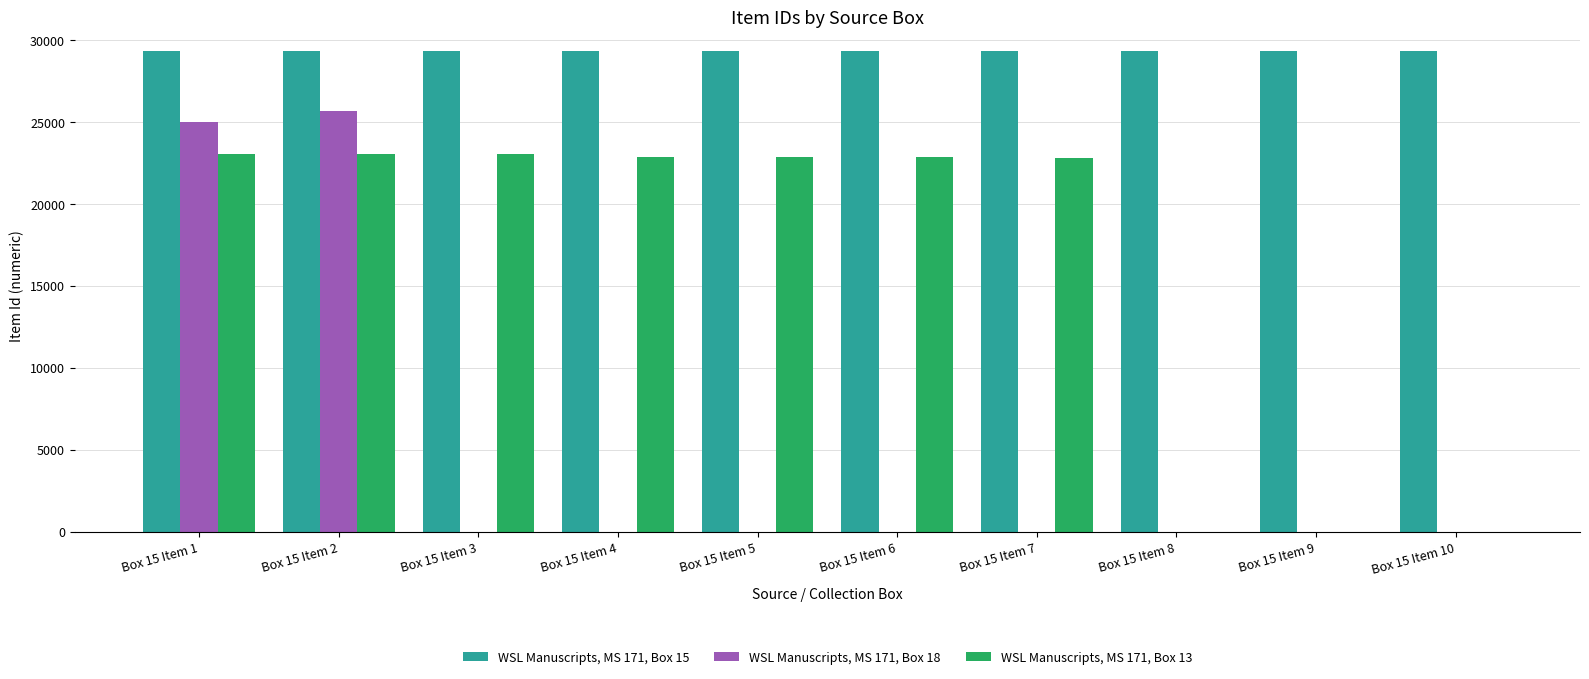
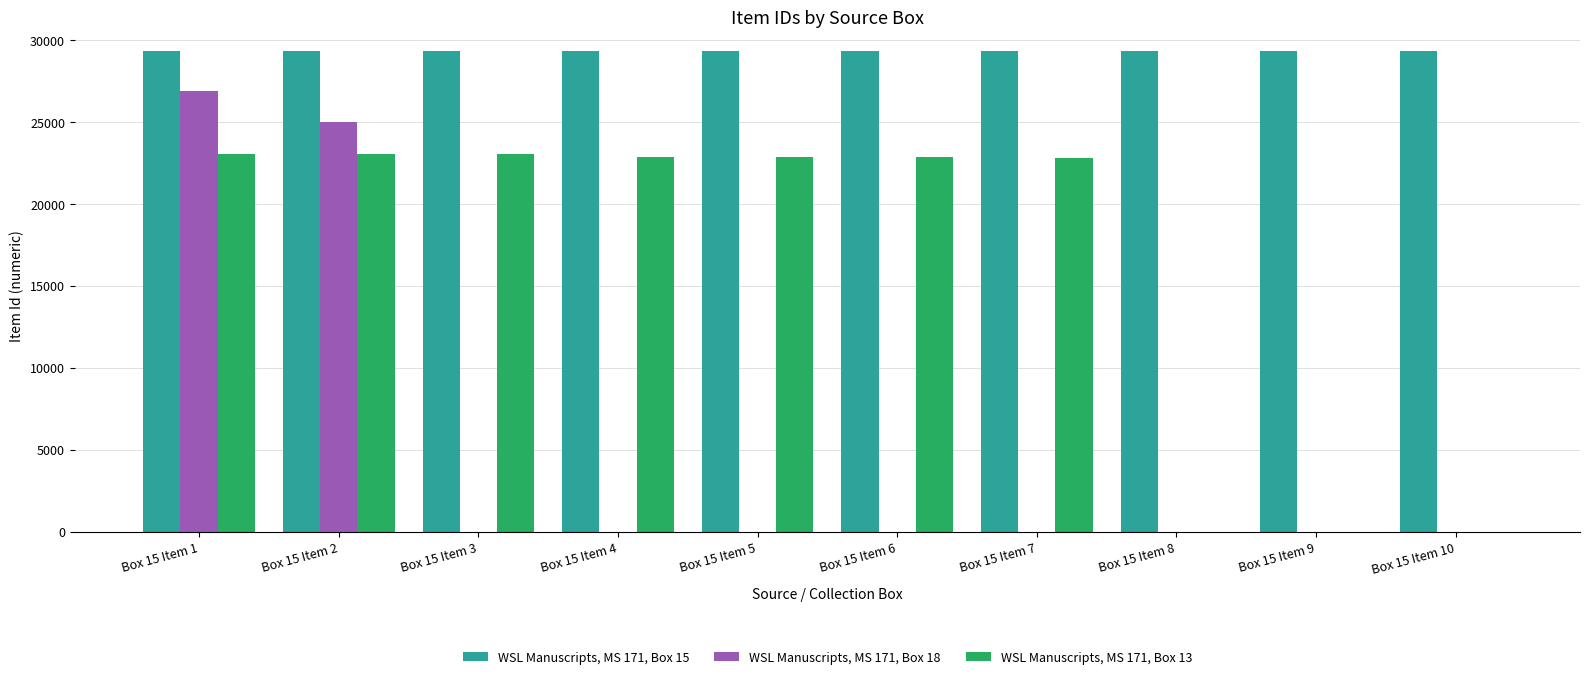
WSL Manuscripts, MS 171, Box 18, Box 15 Item 1: 25000 -> 26900
WSL Manuscripts, MS 171, Box 18, Box 15 Item 2: 25700 -> 25000
